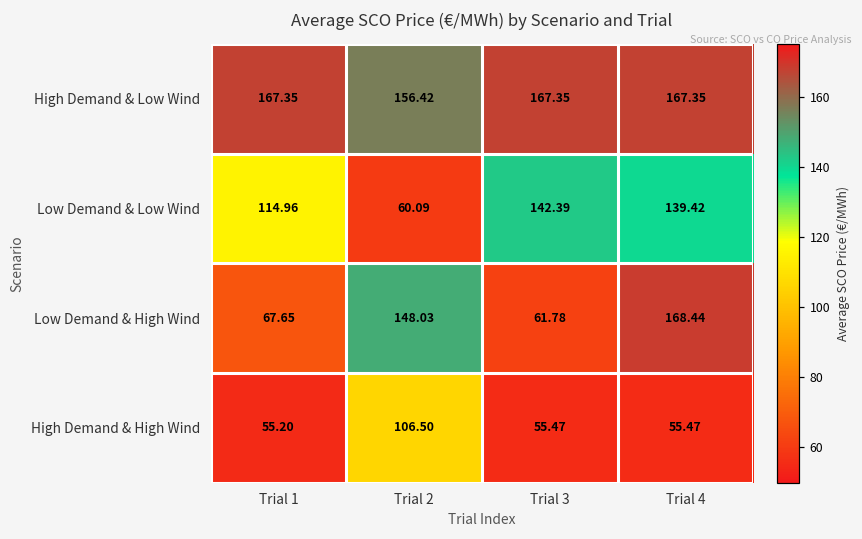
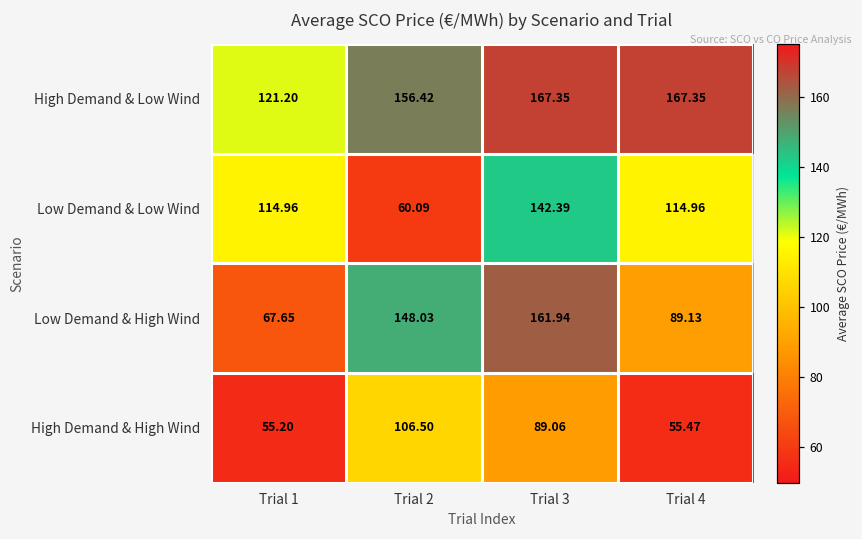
High Demand & Low Wind, Trial 1: 167.35 -> 121.20
Low Demand & Low Wind, Trial 4: 139.42 -> 114.96
Low Demand & High Wind, Trial 3: 61.78 -> 161.94
Low Demand & High Wind, Trial 4: 168.44 -> 89.13
High Demand & High Wind, Trial 3: 55.47 -> 89.06
